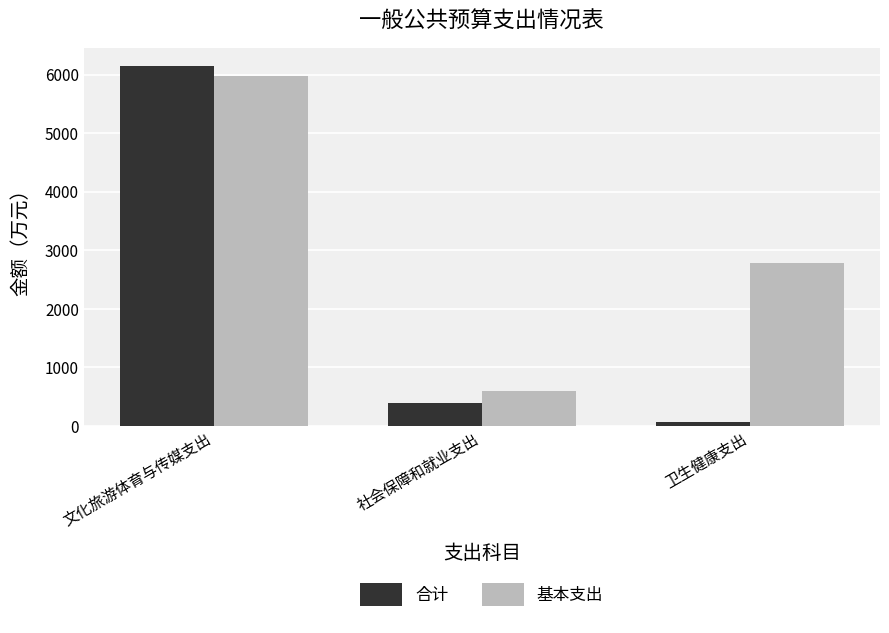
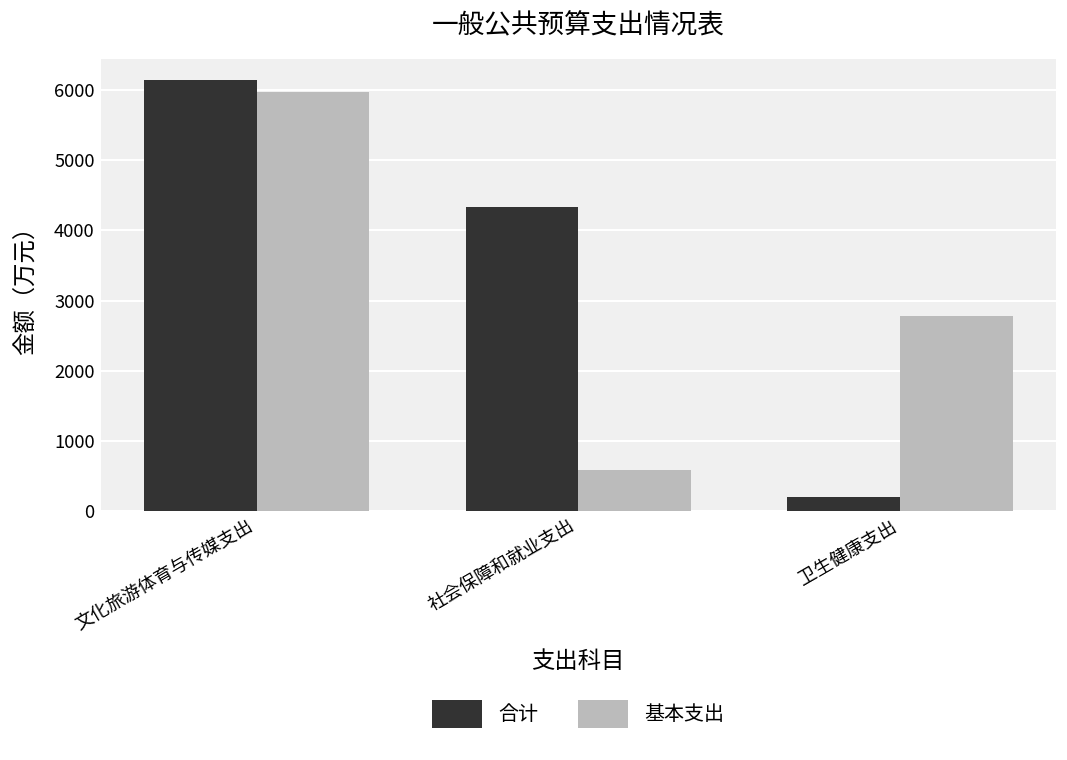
合计, 社会保障和就业支出: 400 -> 4300
合计, 卫生健康支出: 100 -> 200
